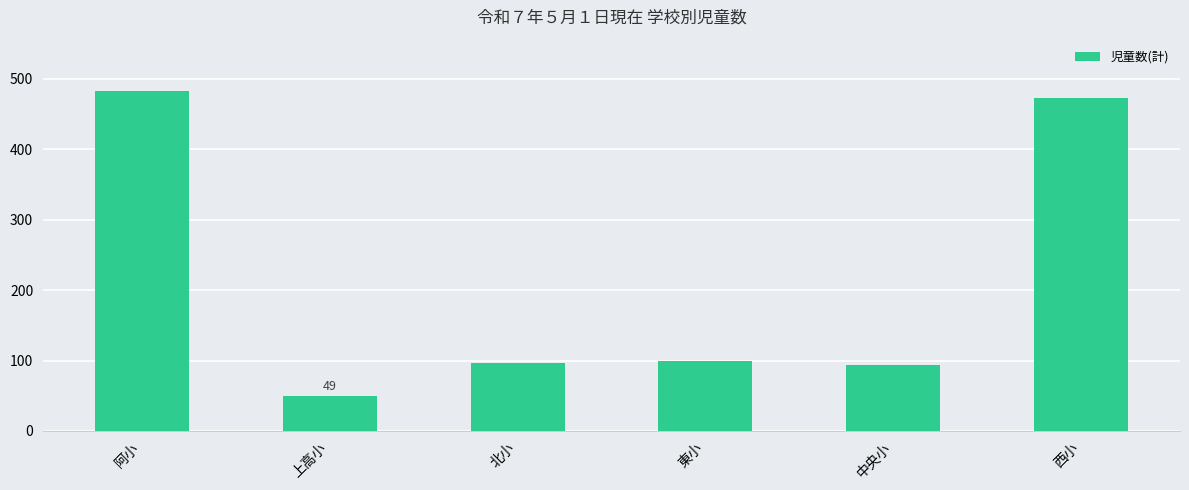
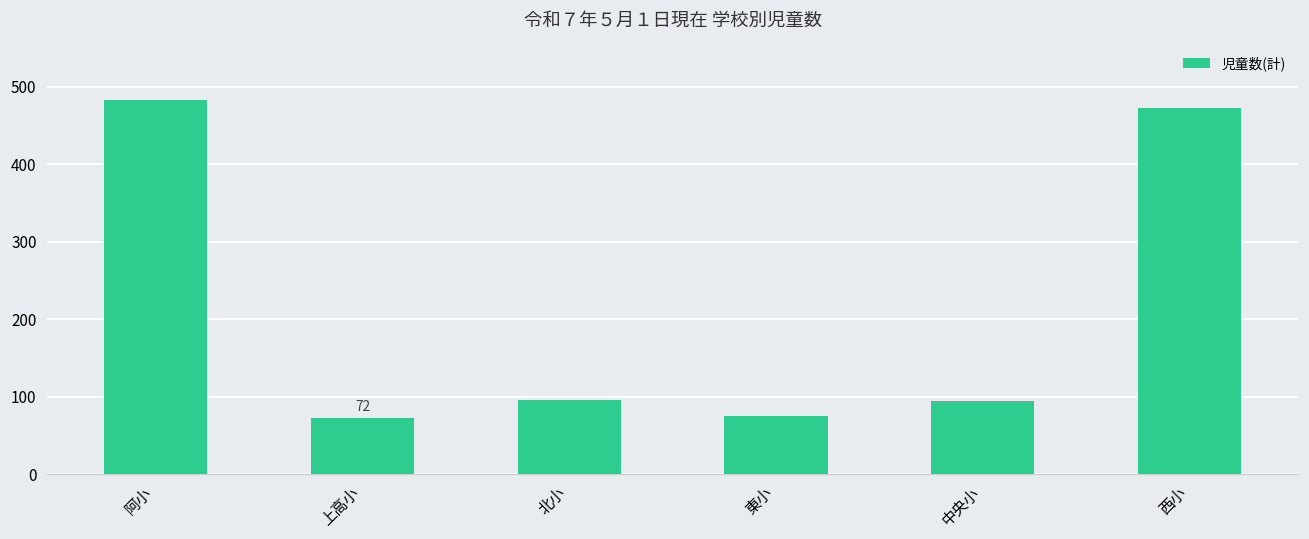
上高小: 49 -> 72
東小: 100 -> 80
